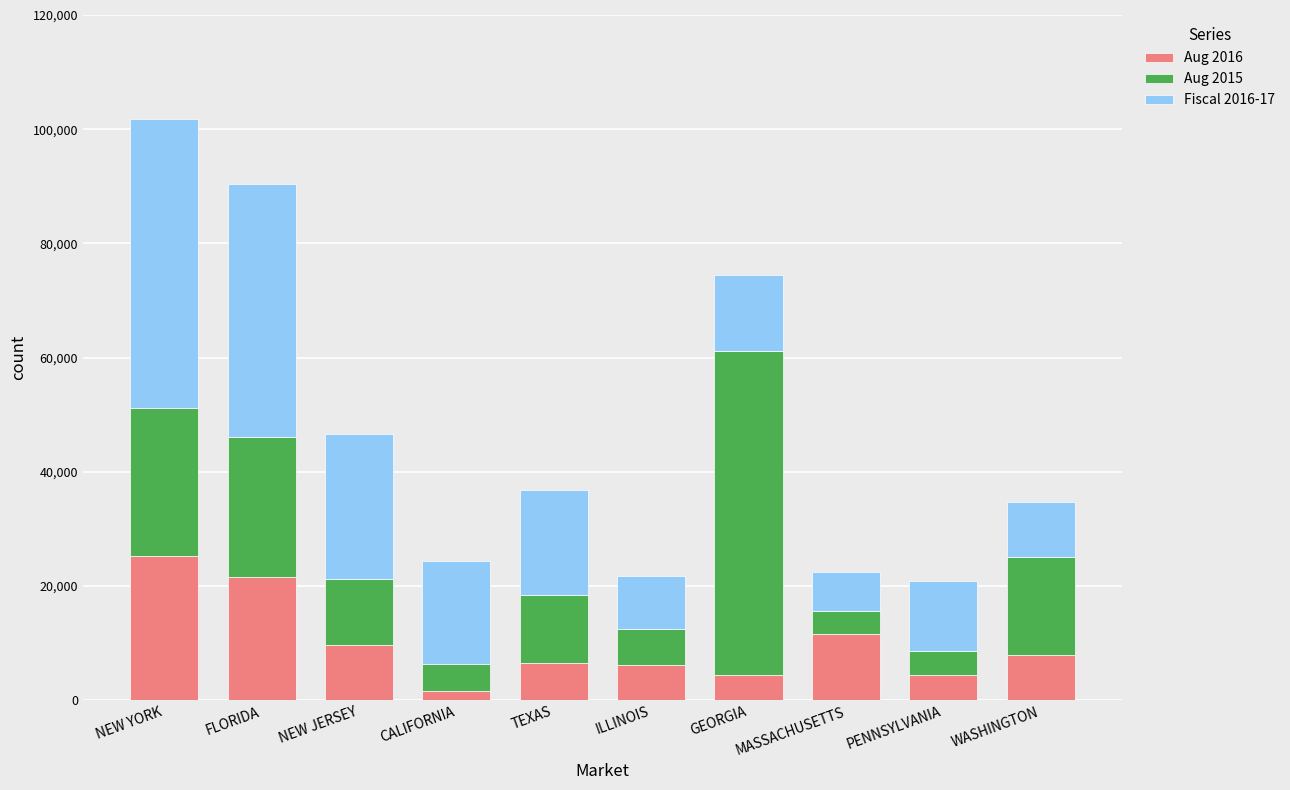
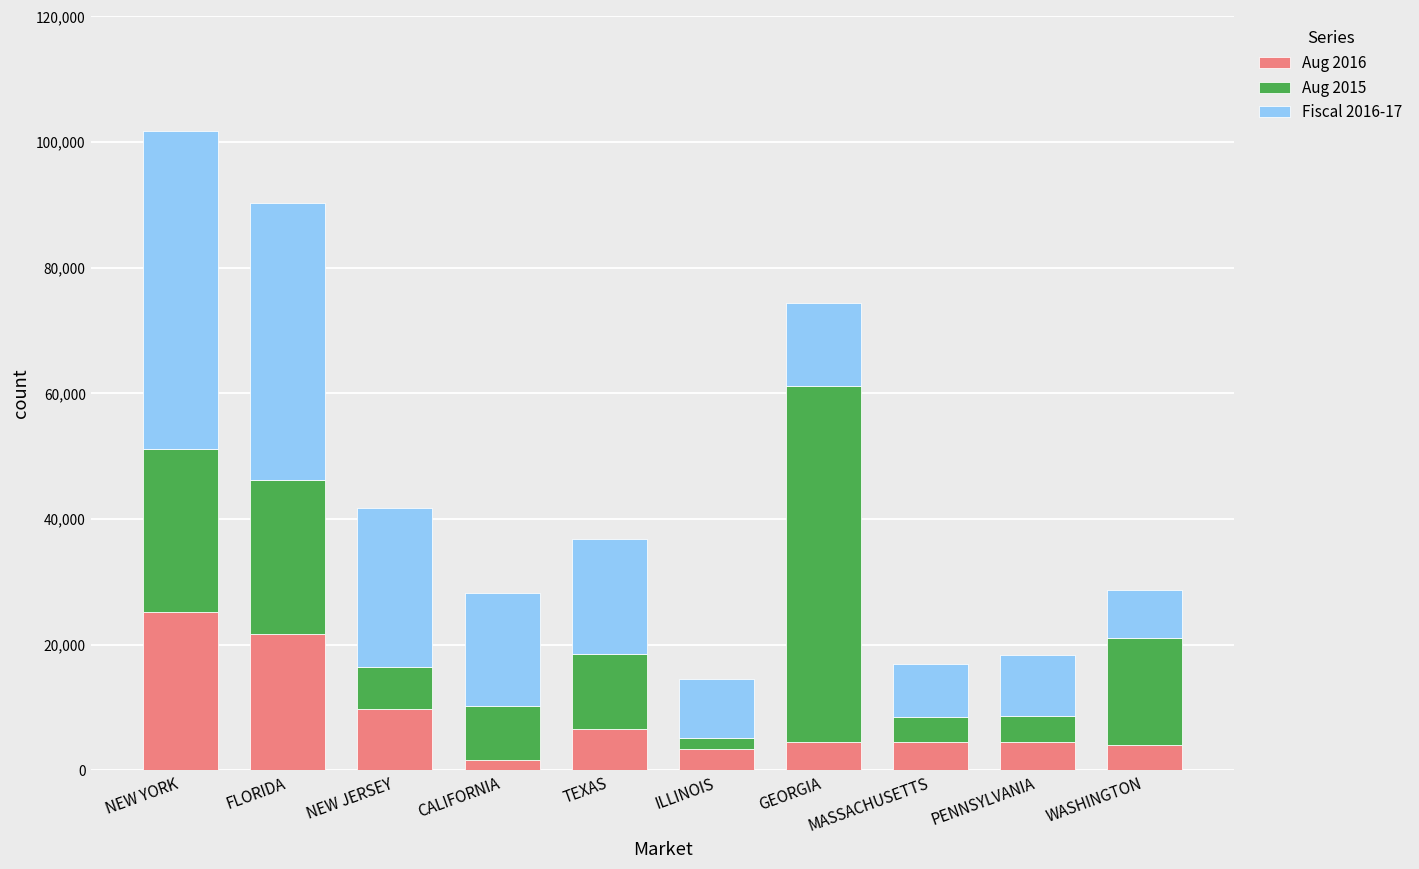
Aug 2015, NEW JERSEY: 12,000 -> 7,000
Aug 2015, CALIFORNIA: 5,000 -> 9,000
Aug 2016, ILLINOIS: 6,000 -> 3,000
Aug 2015, ILLINOIS: 6,000 -> 2,000
Aug 2016, MASSACHUSETTS: 12,000 -> 4,000
Fiscal 2016-17, MASSACHUSETTS: 7,000 -> 8,000
Fiscal 2016-17, PENNSYLVANIA: 12,000 -> 10,000
Aug 2016, WASHINGTON: 8,000 -> 4,000
Fiscal 2016-17, WASHINGTON: 10,000 -> 8,000
